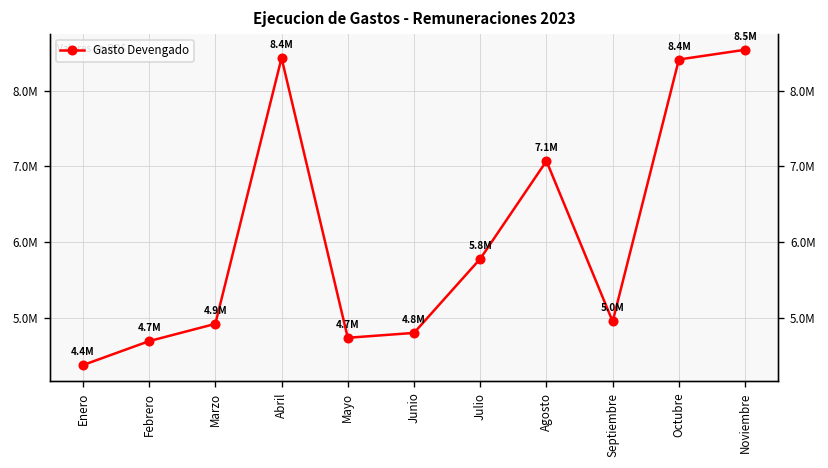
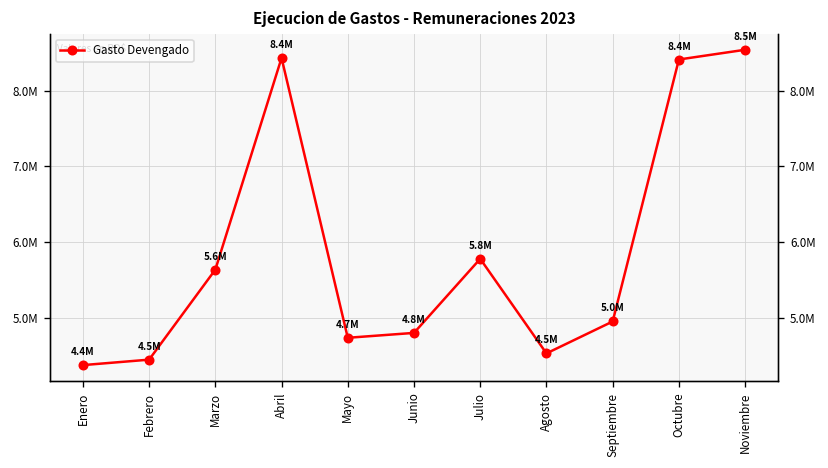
Febrero: 4.7M -> 4.5M
Marzo: 4.9M -> 5.6M
Agosto: 7.1M -> 4.5M
